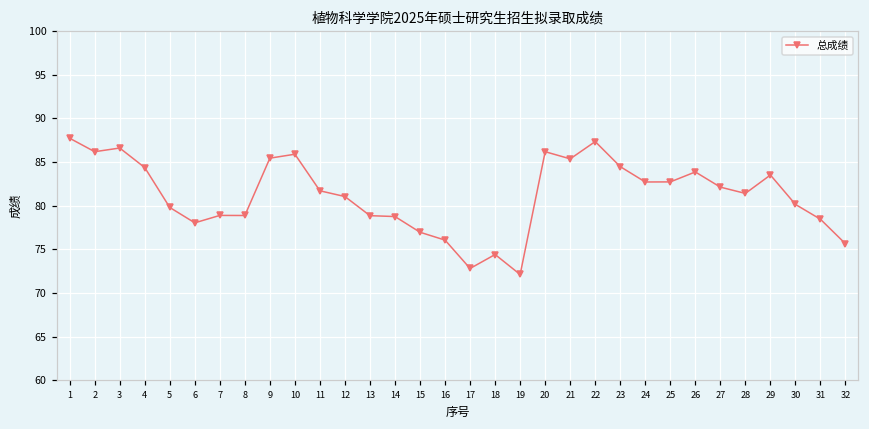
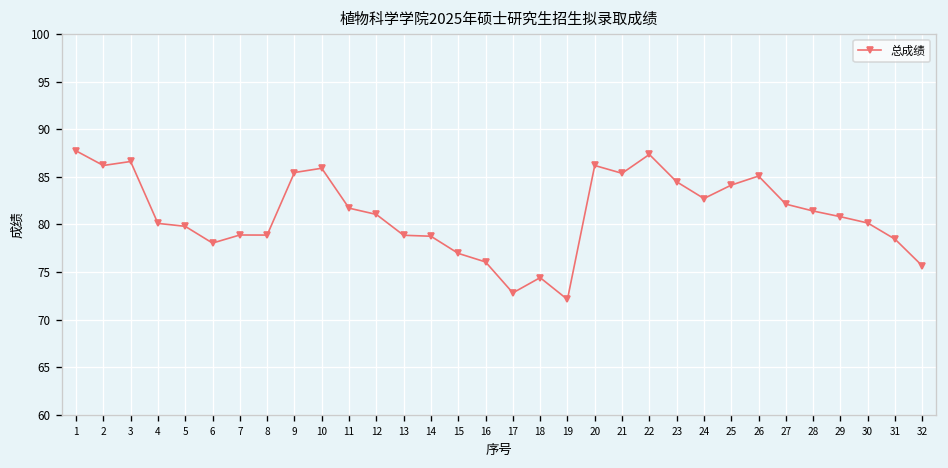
4: 84 -> 80
25: 83 -> 84
26: 84 -> 85
29: 84 -> 81
